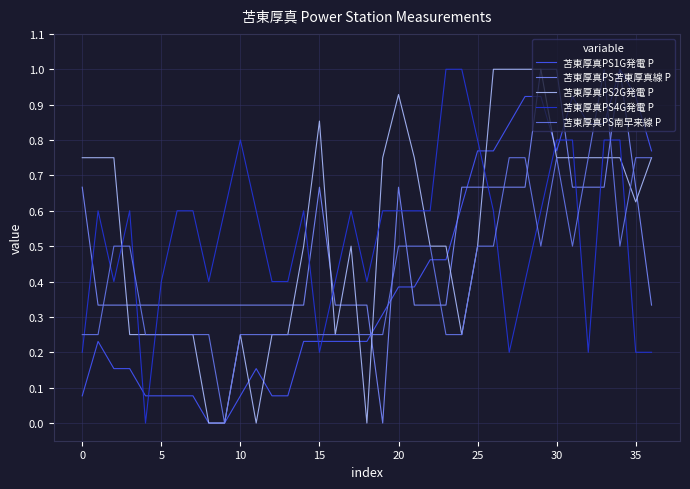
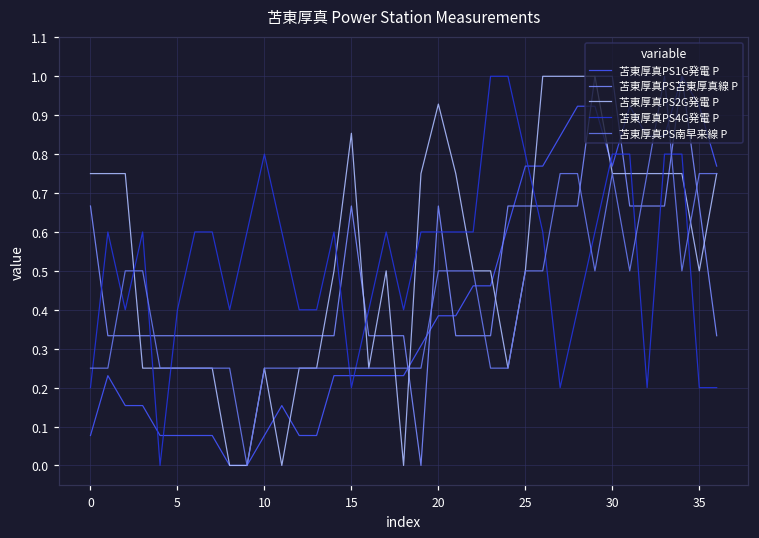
苫東厚真PS2G発電 P, 35: 0.63 -> 0.50
